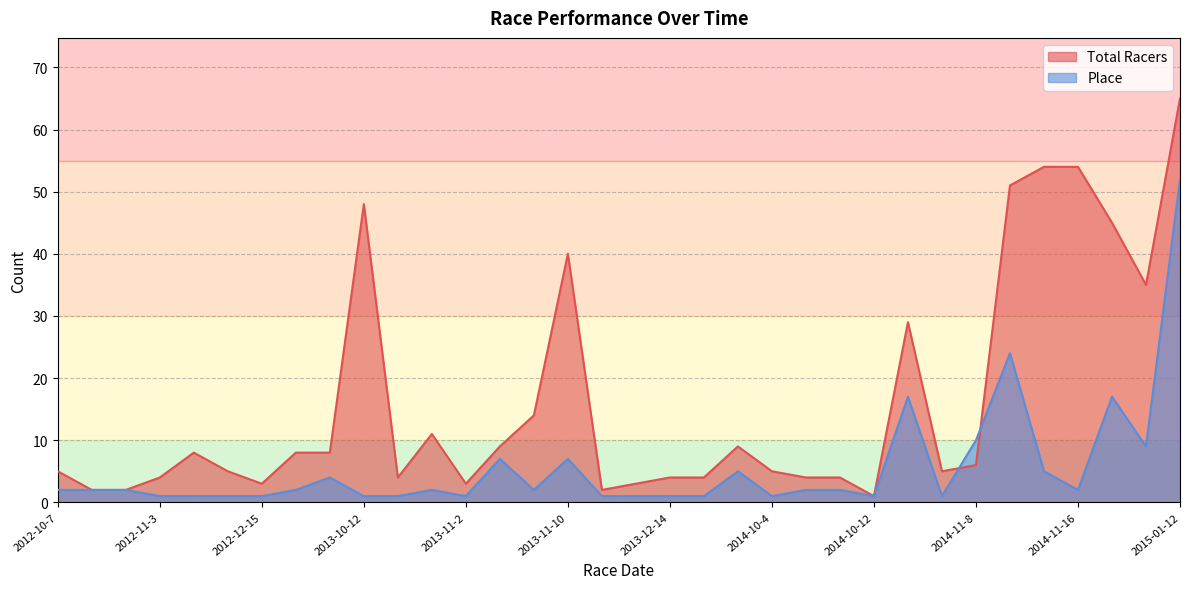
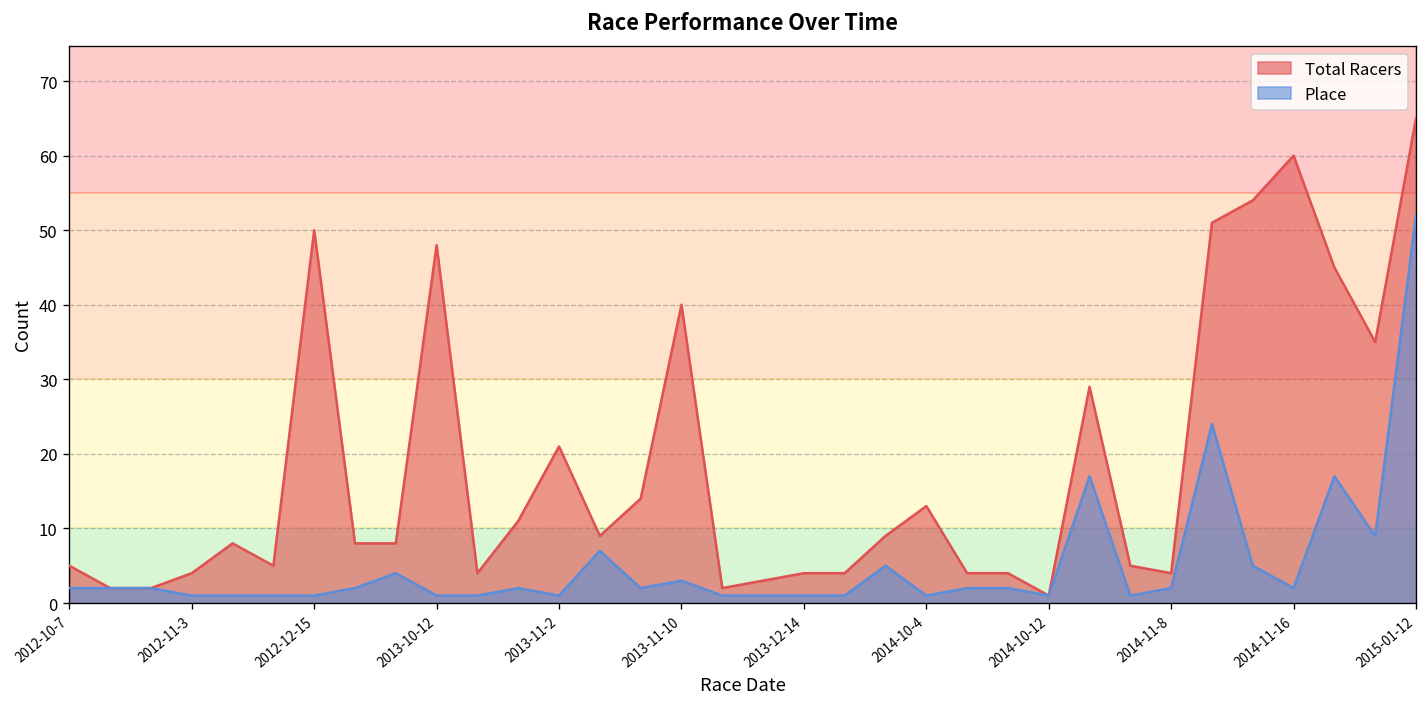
Total Racers, 2012-12-15: 3 -> 50
Total Racers, 2013-11-2: 3 -> 21
Place, 2013-11-10: 7 -> 3
Total Racers, 2014-10-4: 5 -> 13
Total Racers, 2014-11-8: 6 -> 4
Place, 2014-11-8: 10 -> 2
Total Racers, 2014-11-16: 54 -> 60
